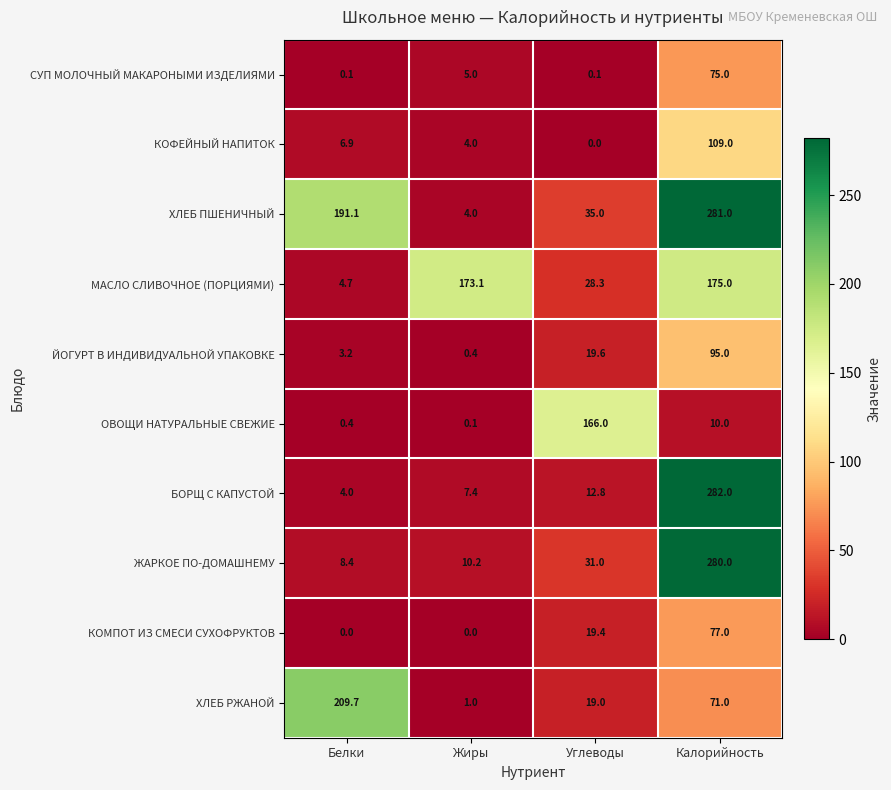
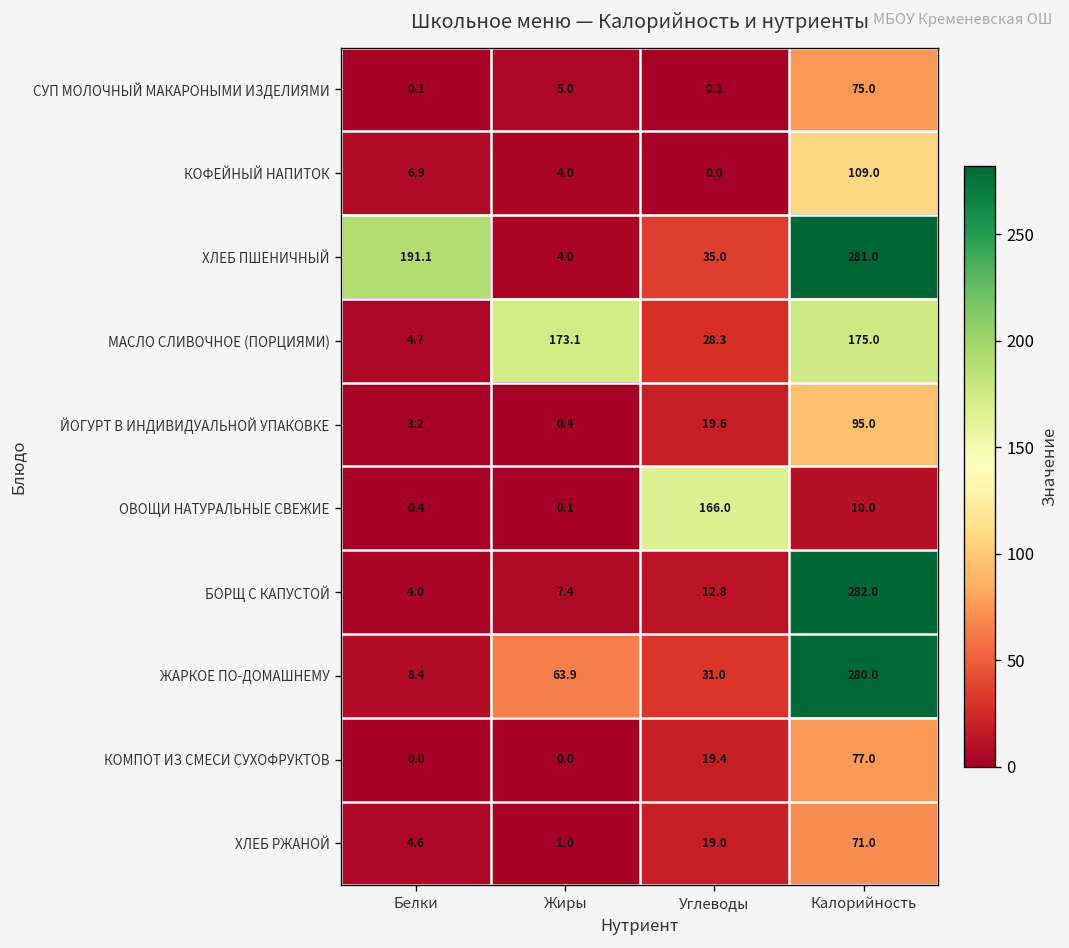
ЖАРКОЕ ПО-ДОМАШНЕМУ, Жиры: 10.2 -> 63.9
ХЛЕБ РЖАНОЙ, Белки: 209.7 -> 4.6
